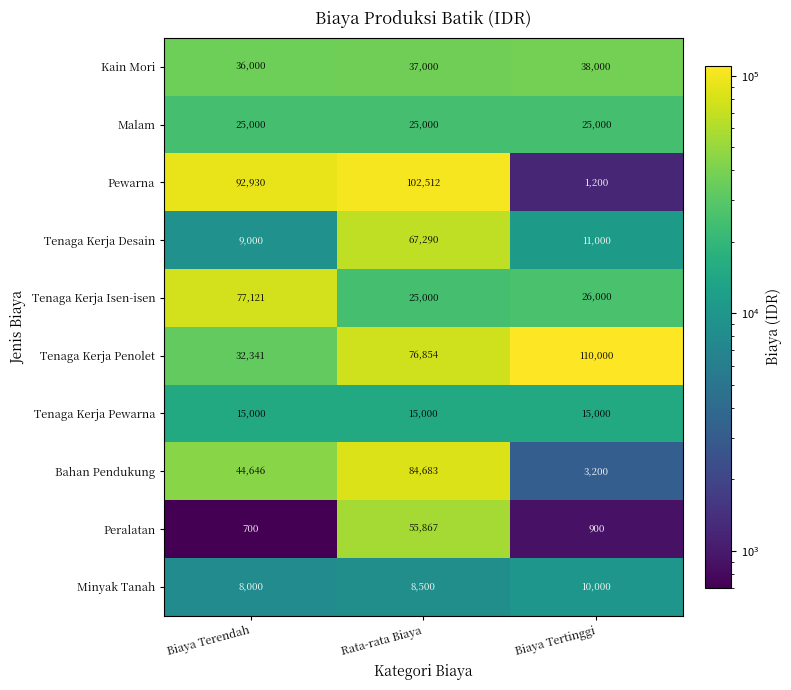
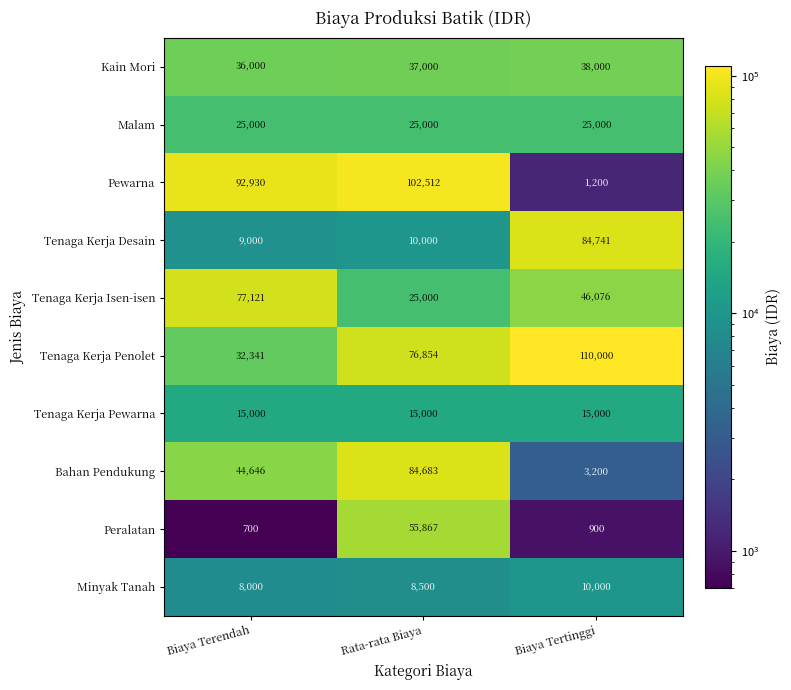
Tenaga Kerja Desain, Rata-rata Biaya: 67,290 -> 10,000
Tenaga Kerja Desain, Biaya Tertinggi: 11,000 -> 84,741
Tenaga Kerja Isen-isen, Biaya Tertinggi: 26,000 -> 46,076
